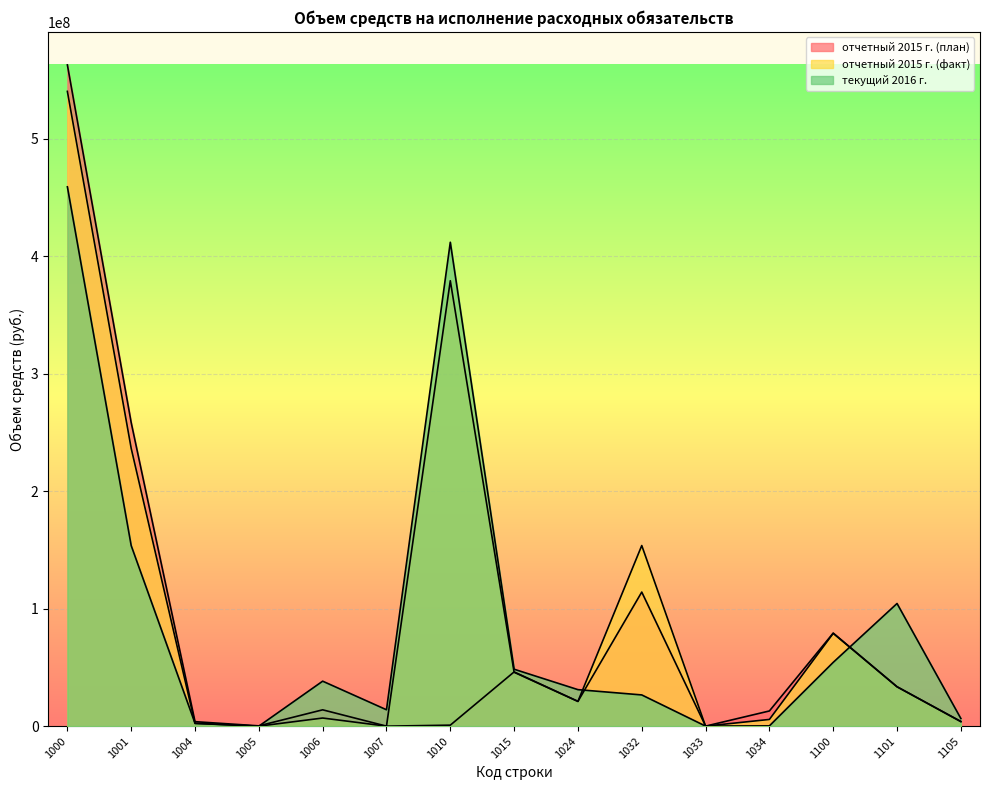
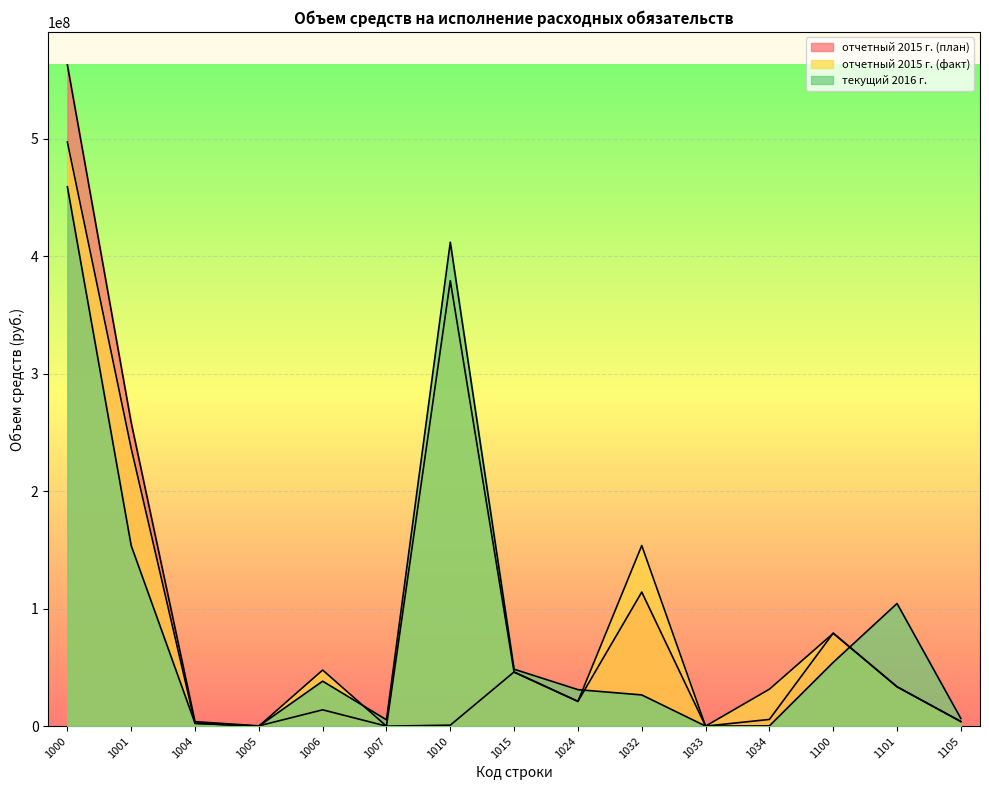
отчетный 2015 г. (факт), 1000: 540000000 -> 497000000
отчетный 2015 г. (факт), 1006: 7000000 -> 48000000
текущий 2016 г., 1007: 14000000 -> 5000000
отчетный 2015 г. (план), 1034: 13000000 -> 6000000
отчетный 2015 г. (факт), 1034: 6000000 -> 31000000
